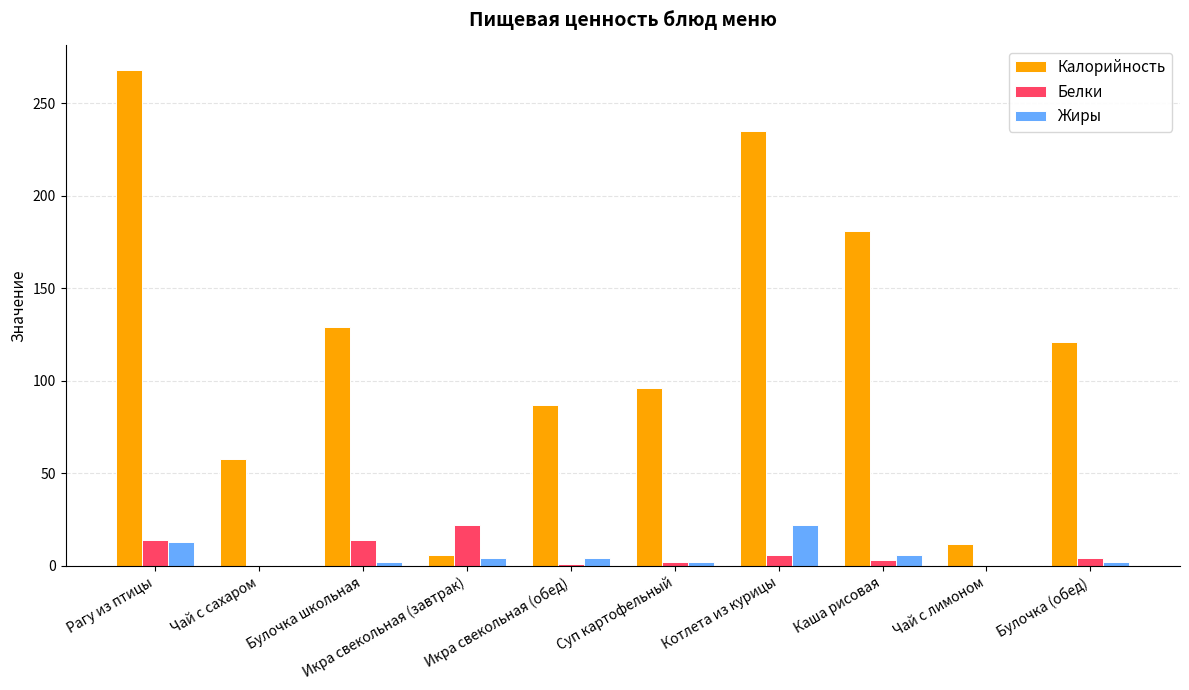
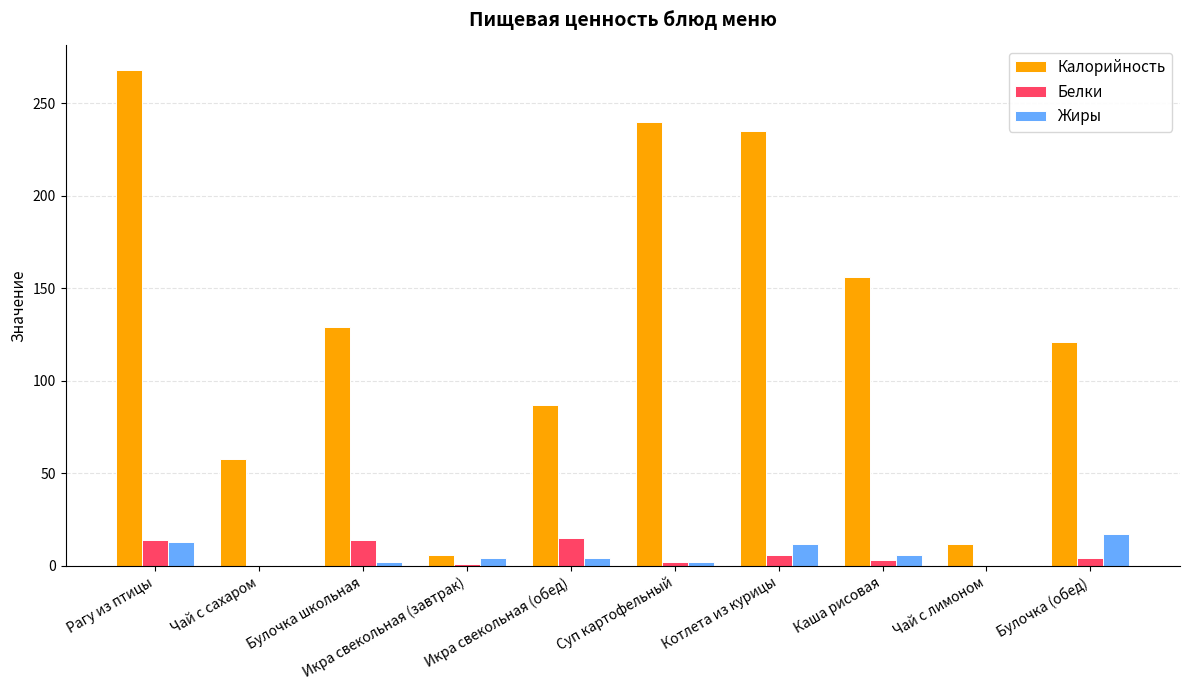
Белки, Икра свекольная (завтрак): 22 -> 1
Белки, Икра свекольная (обед): 1 -> 15
Калорийность, Суп картофельный: 96 -> 240
Жиры, Котлета из курицы: 22 -> 12
Калорийность, Каша рисовая: 181 -> 156
Жиры, Булочка (обед): 2 -> 17
